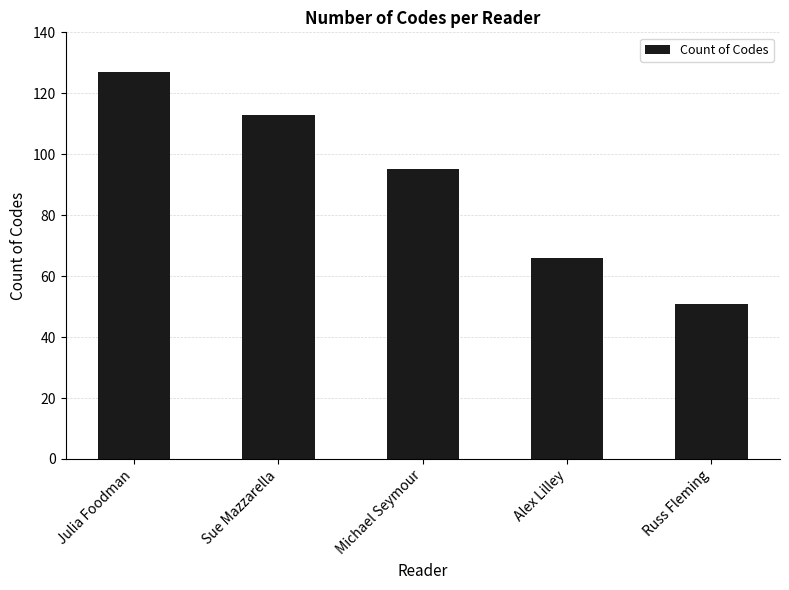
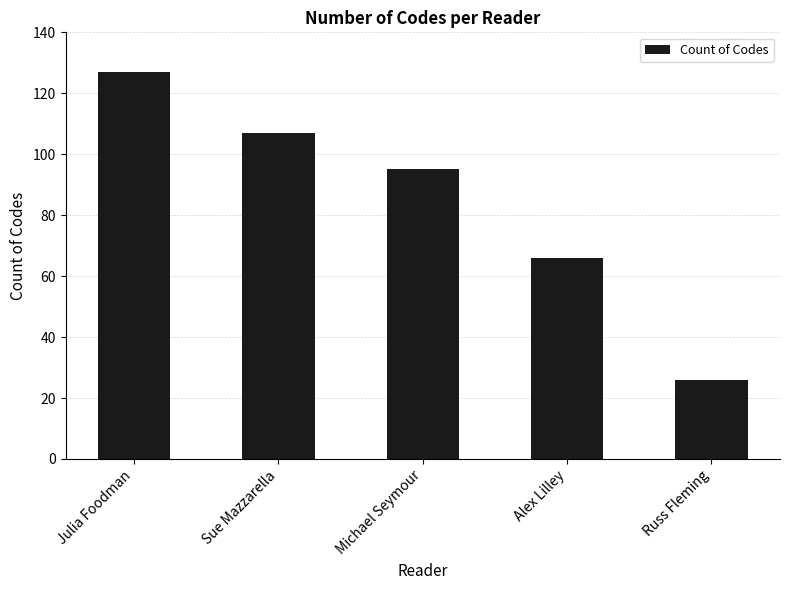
Sue Mazzarella: 113 -> 107
Russ Fleming: 51 -> 26
